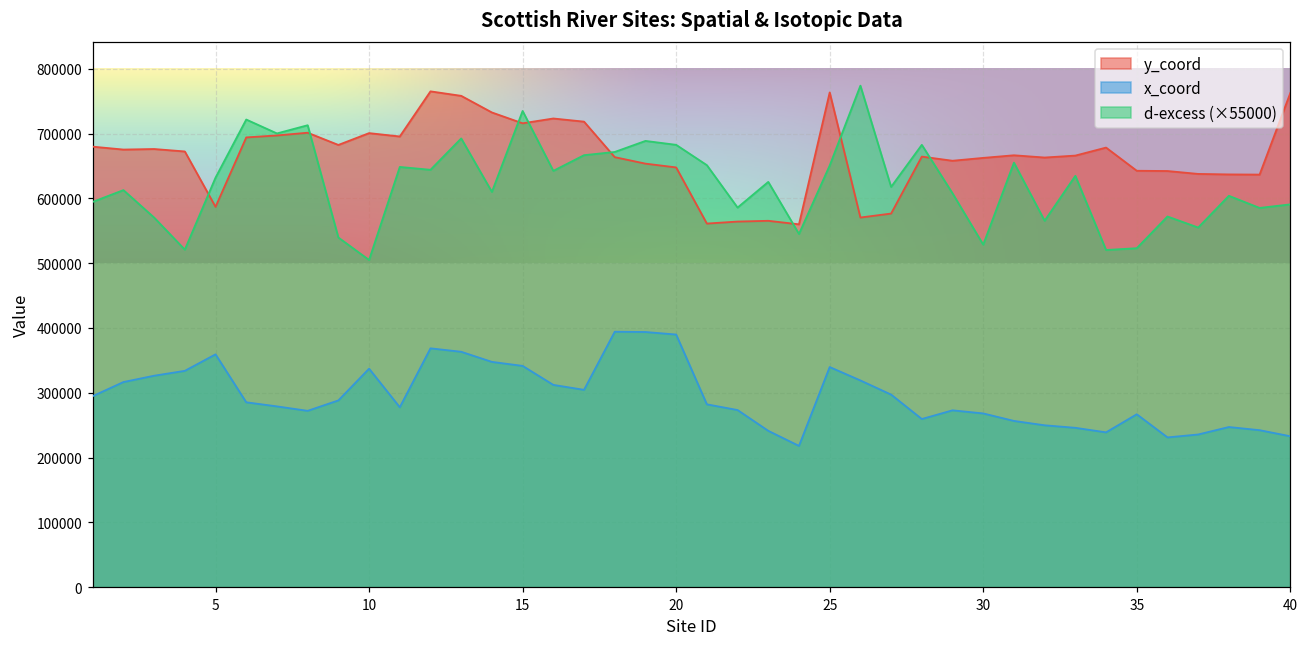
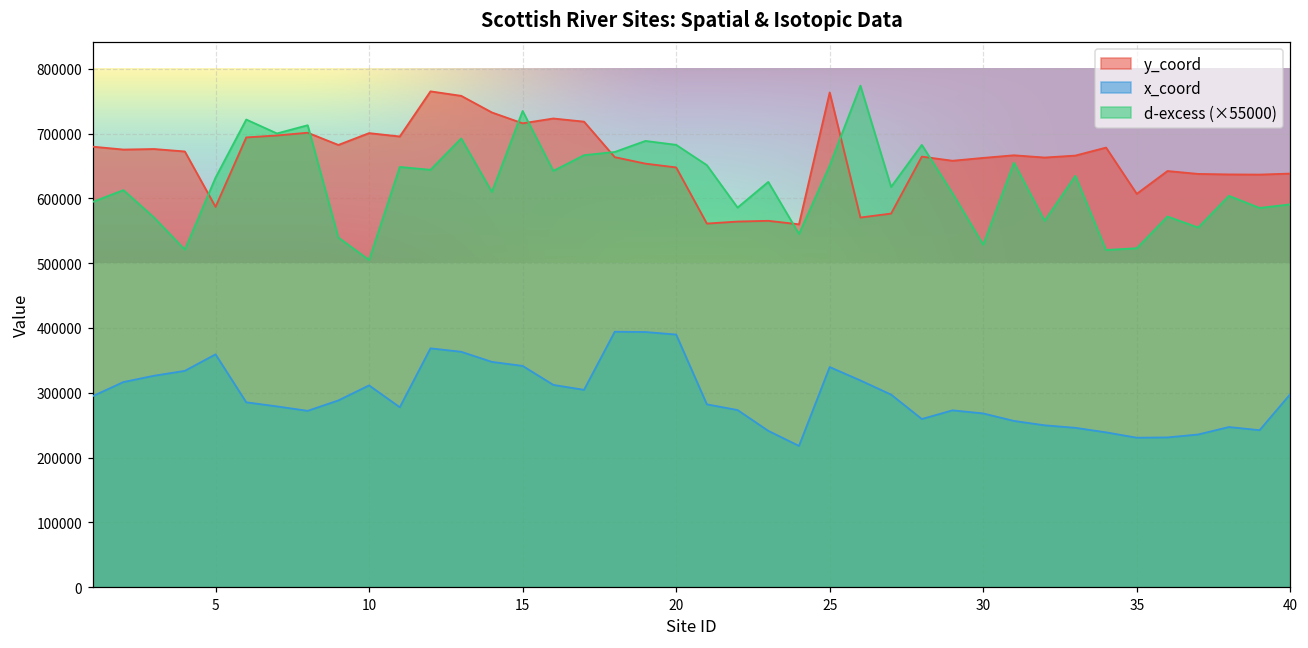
x_coord, 10: 340000 -> 310000
y_coord, 35: 640000 -> 610000
x_coord, 35: 270000 -> 230000
y_coord, 40: 760000 -> 640000
x_coord, 40: 230000 -> 300000
